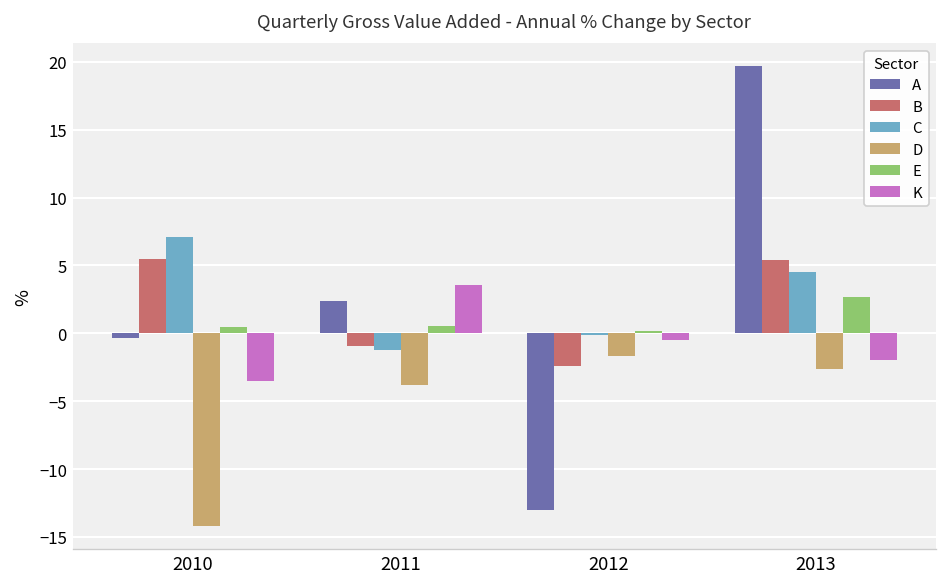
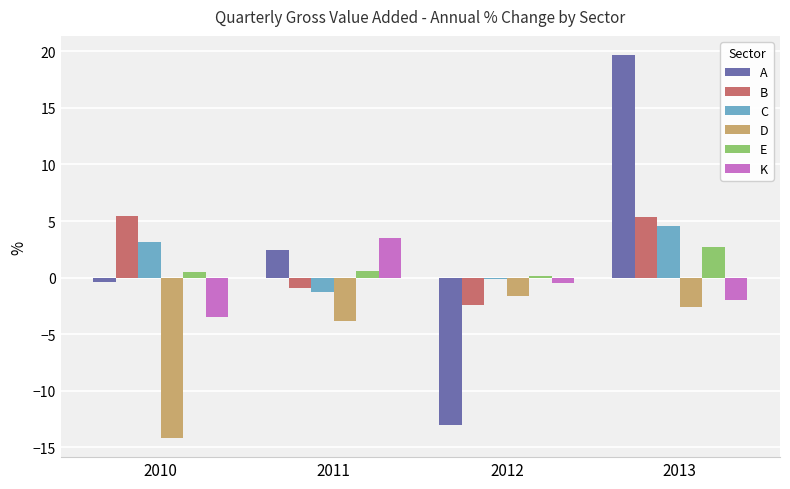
C, 2010: 7.1 -> 3.1
